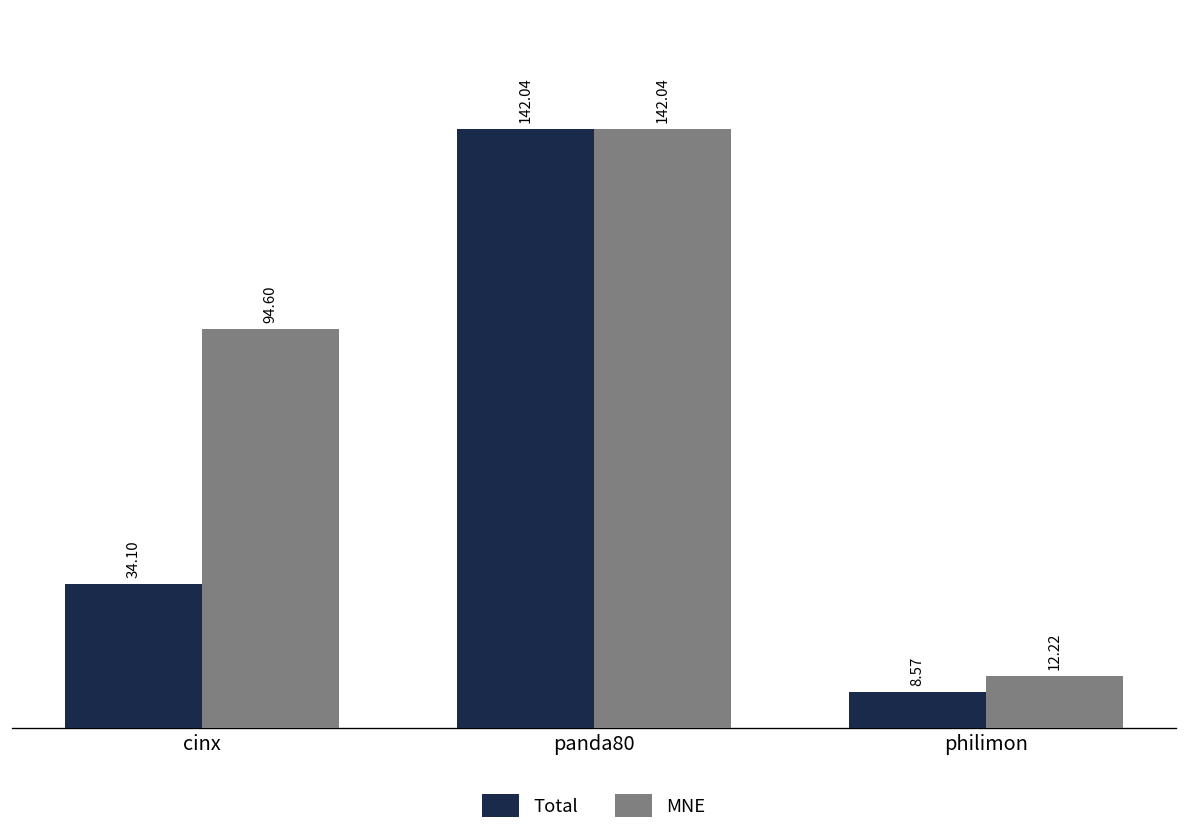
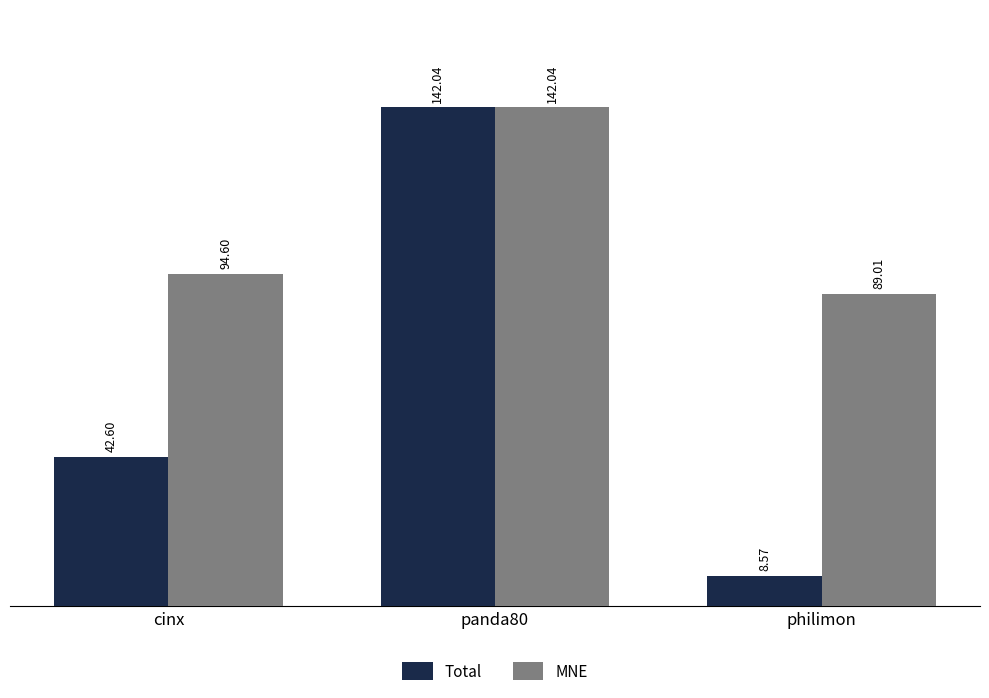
Total, cinx: 34.10 -> 42.60
MNE, philimon: 12.22 -> 89.01
